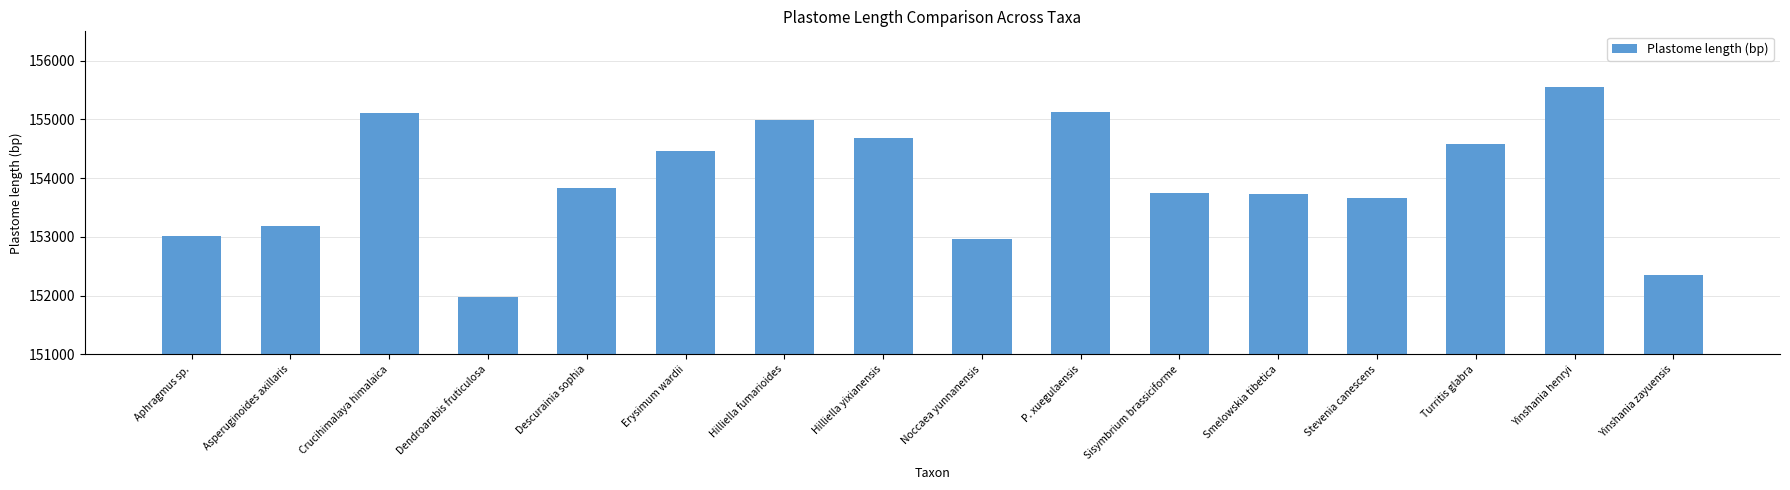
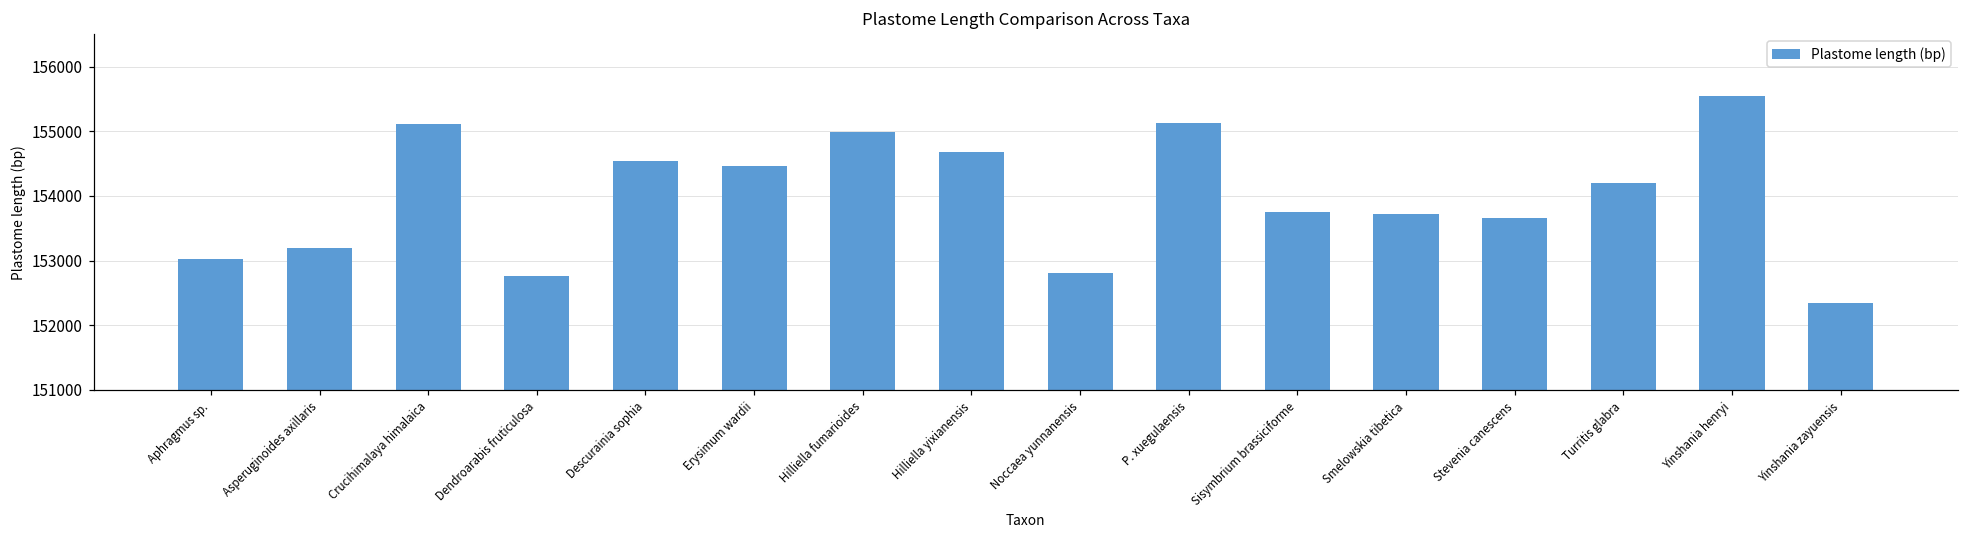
Dendroarabis fruticulosa: 152000 -> 152800
Descurainia sophia: 153800 -> 154500
Noccaea yunnanensis: 153000 -> 152800
Turritis glabra: 154600 -> 154200
